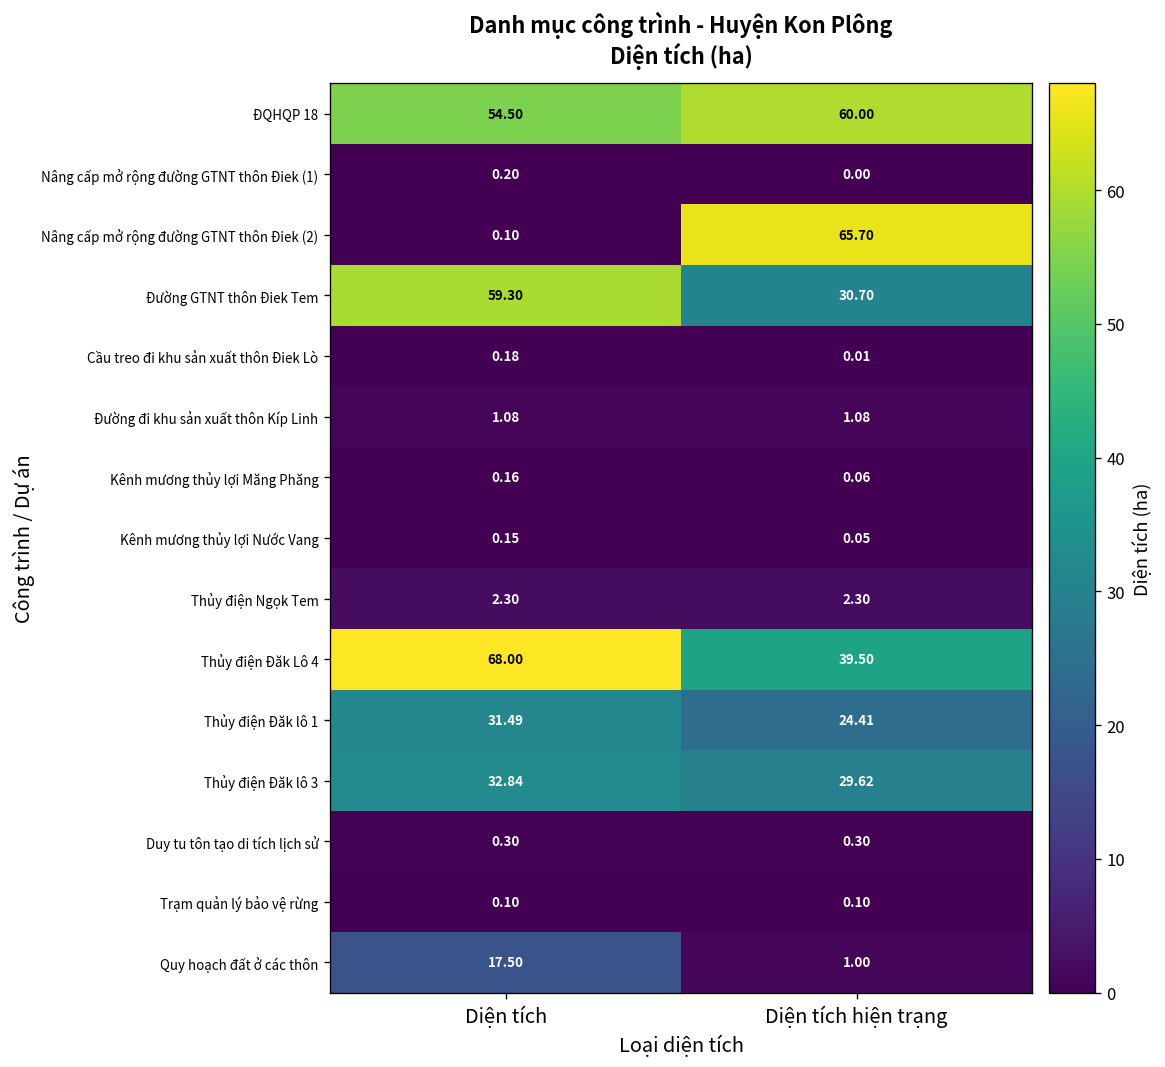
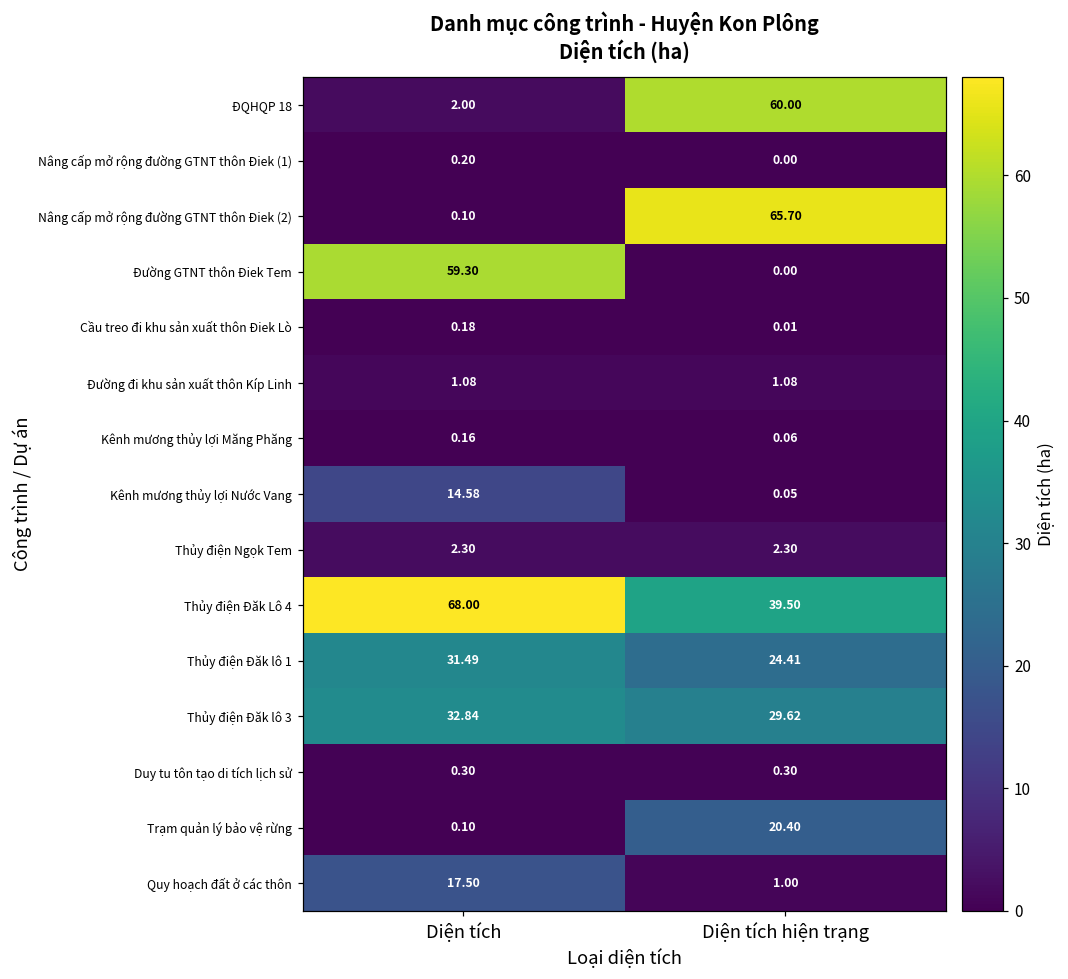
ĐQHQP 18, Diện tích: 54.50 -> 2.00
Đường GTNT thôn Điek Tem, Diện tích hiện trạng: 30.70 -> 0.00
Kênh mương thủy lợi Nước Vang, Diện tích: 0.15 -> 14.58
Trạm quản lý bảo vệ rừng, Diện tích hiện trạng: 0.10 -> 20.40
